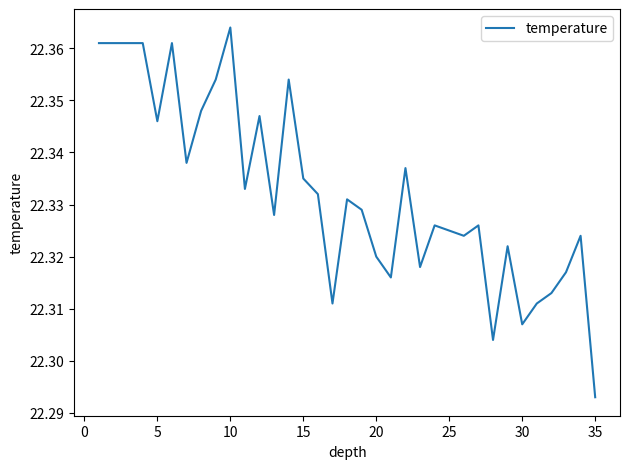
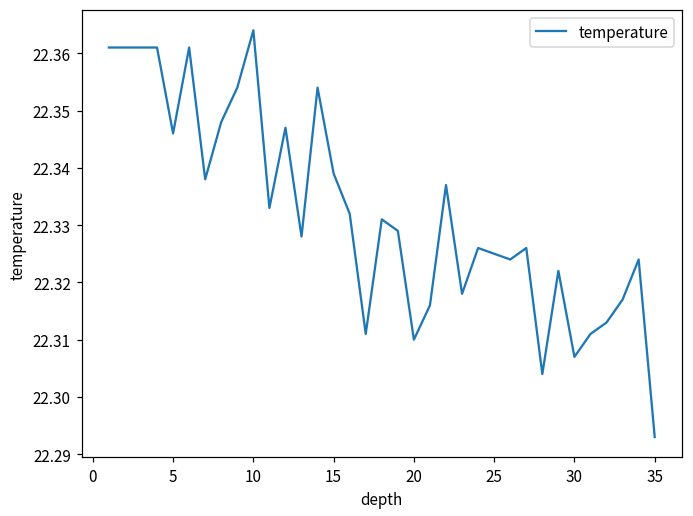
15: 22.335 -> 22.339
20: 22.32 -> 22.31
